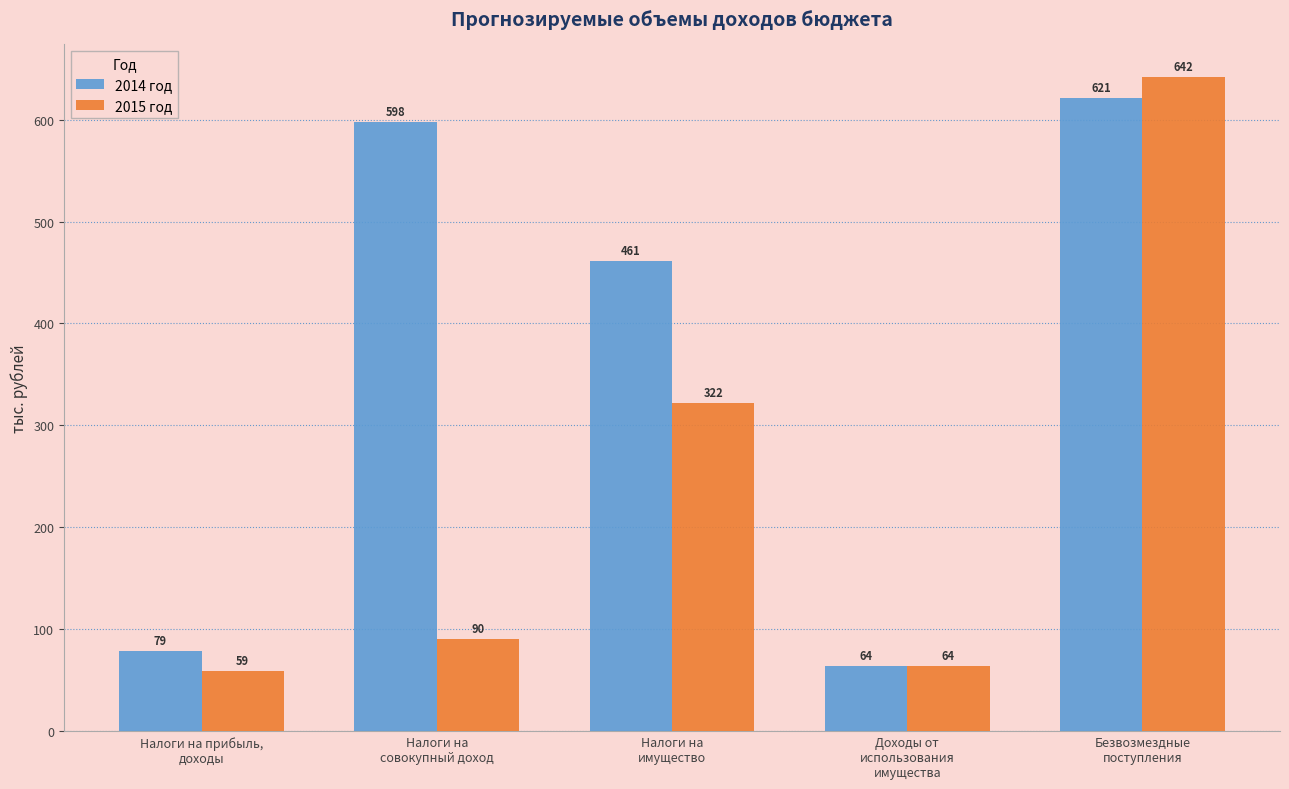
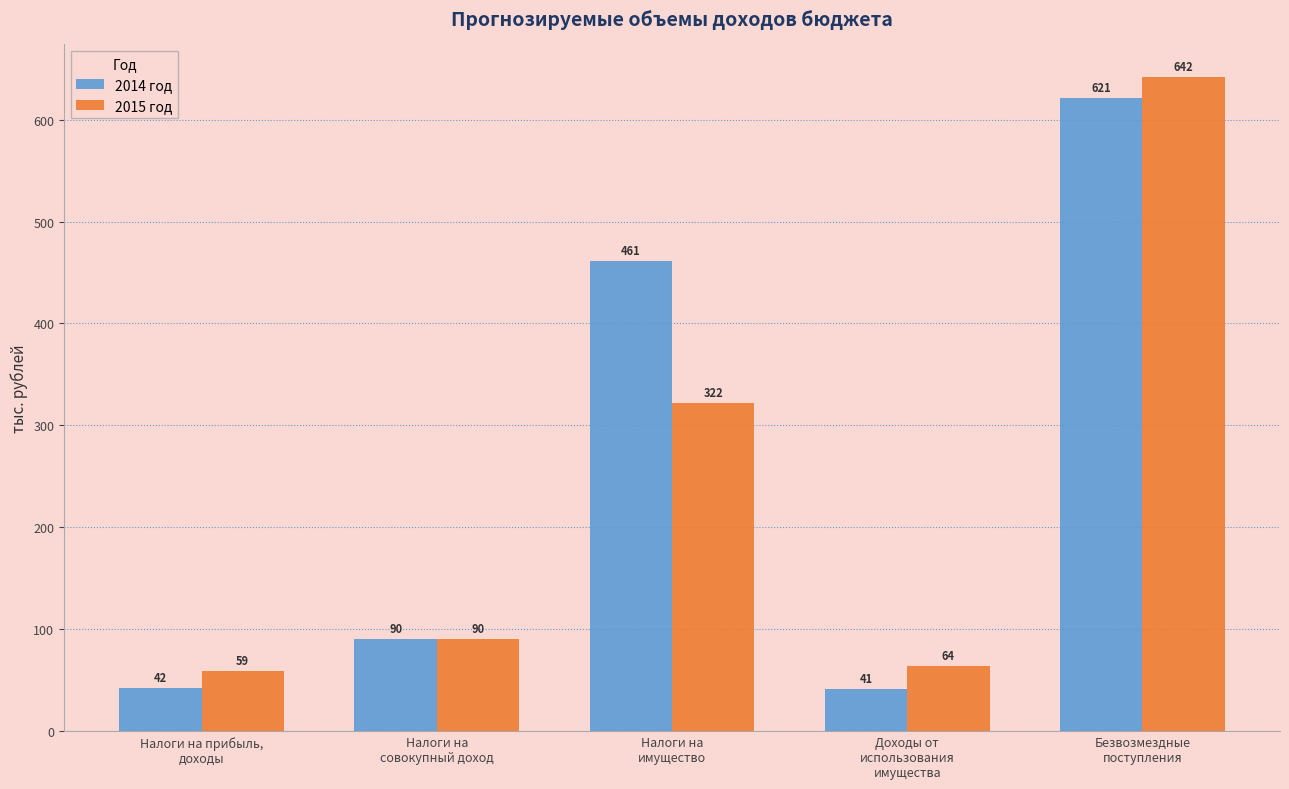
2014 год, Налоги на прибыль, доходы: 79 -> 42
2014 год, Налоги на совокупный доход: 598 -> 90
2014 год, Доходы от использования имущества: 64 -> 41
